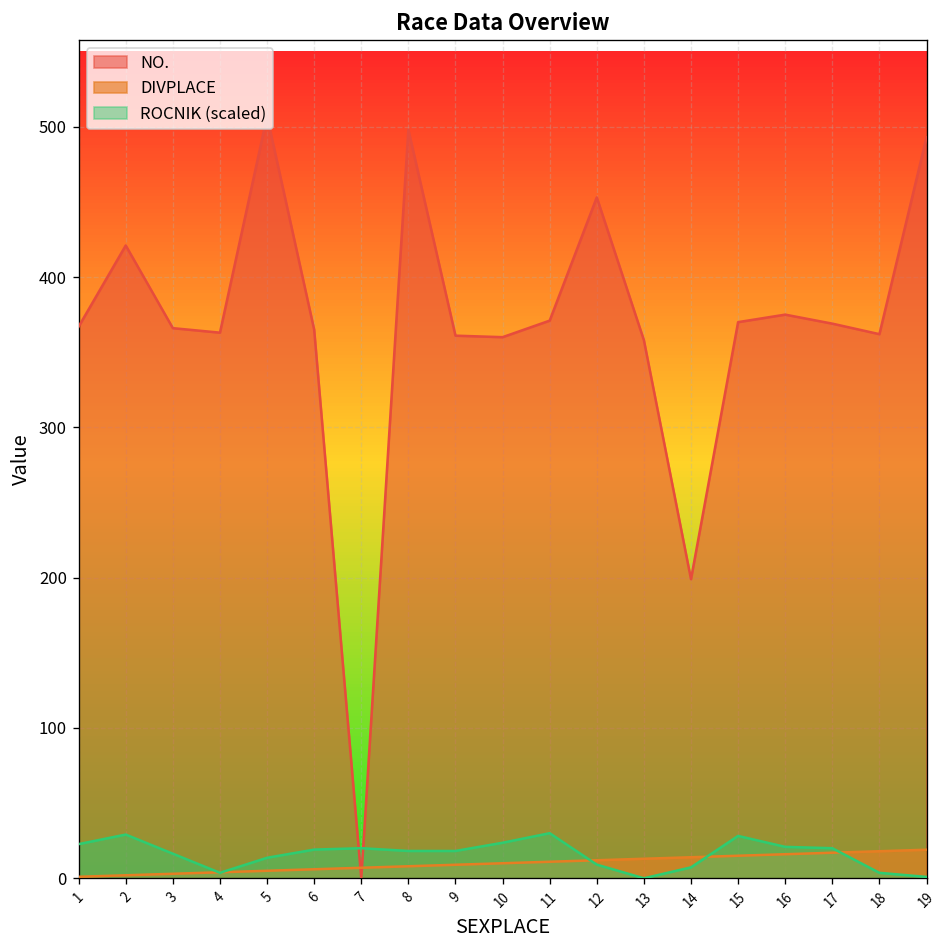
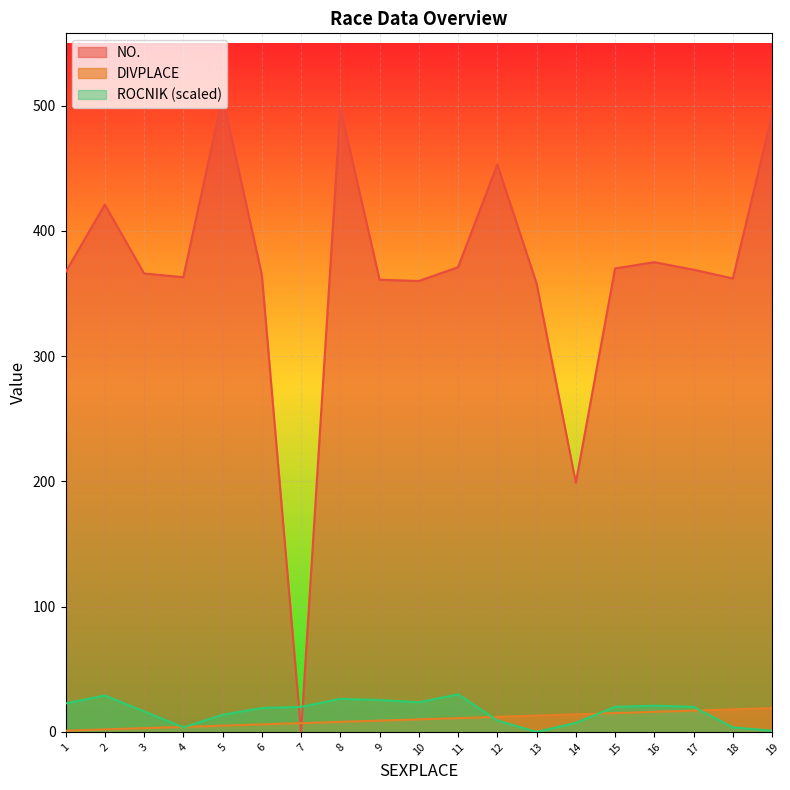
ROCNIK (scaled), 8: 18 -> 26
ROCNIK (scaled), 9: 18 -> 25
ROCNIK (scaled), 15: 28 -> 20
